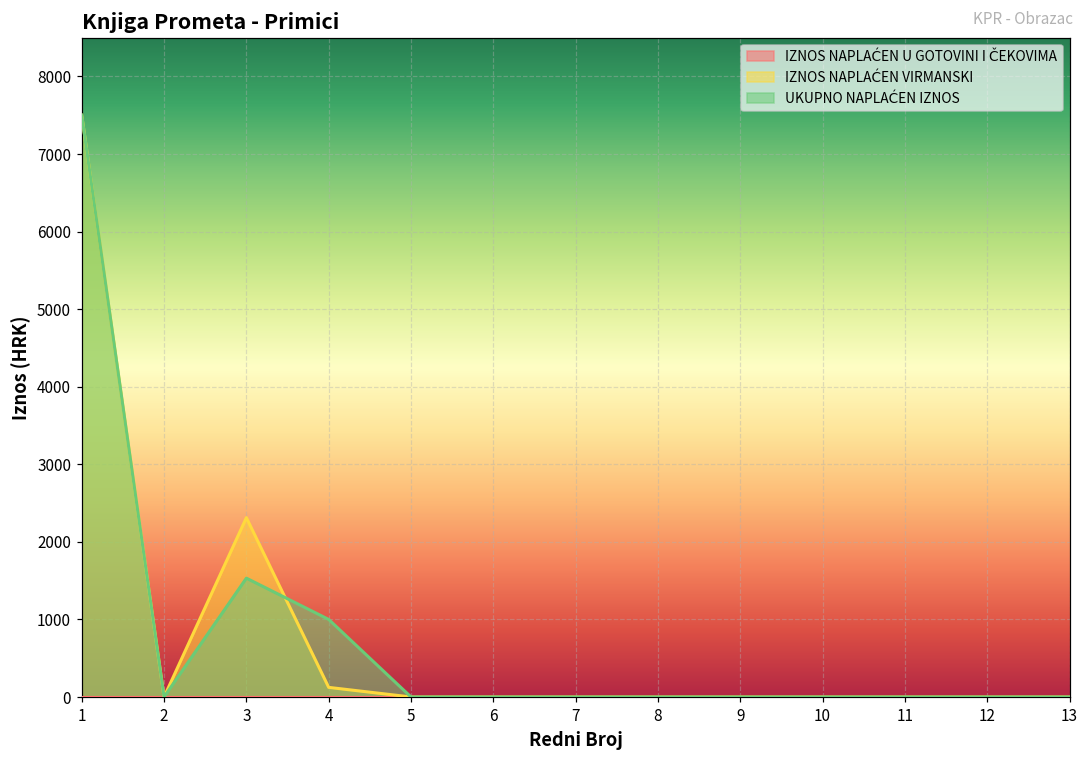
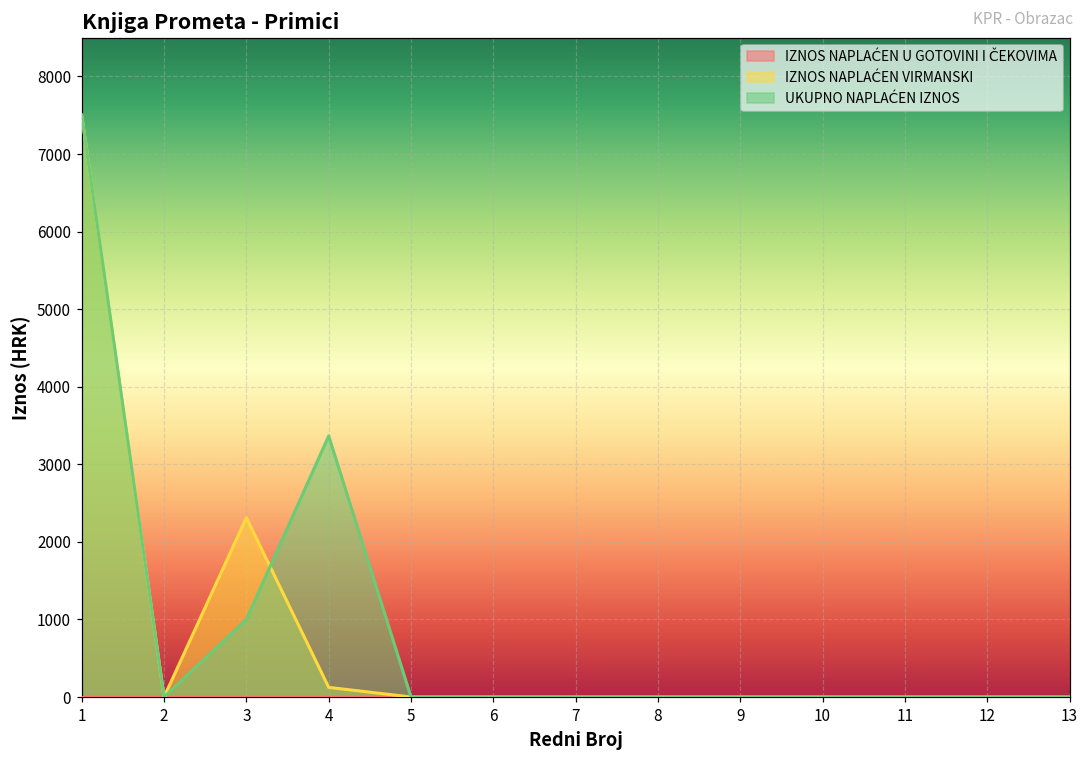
UKUPNO NAPLAĆEN IZNOS, 3: 1500 -> 1000
UKUPNO NAPLAĆEN IZNOS, 4: 1000 -> 3400
